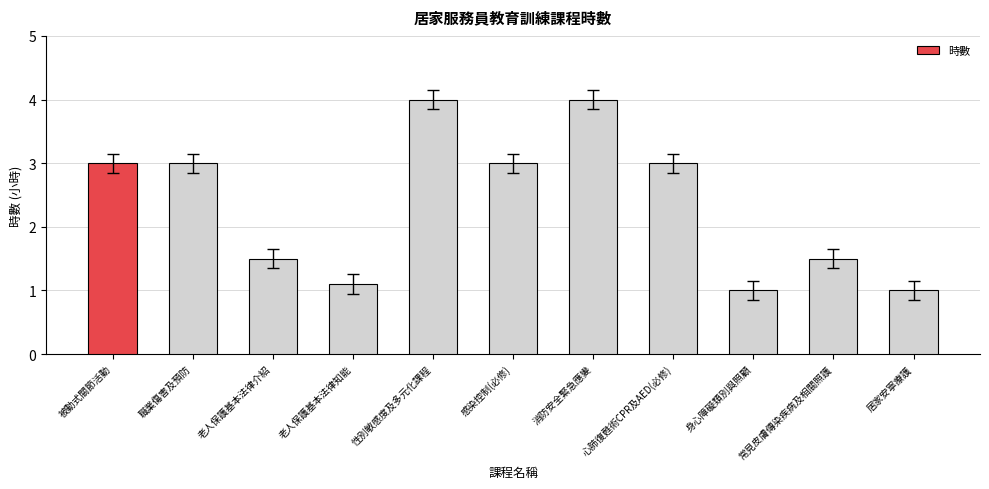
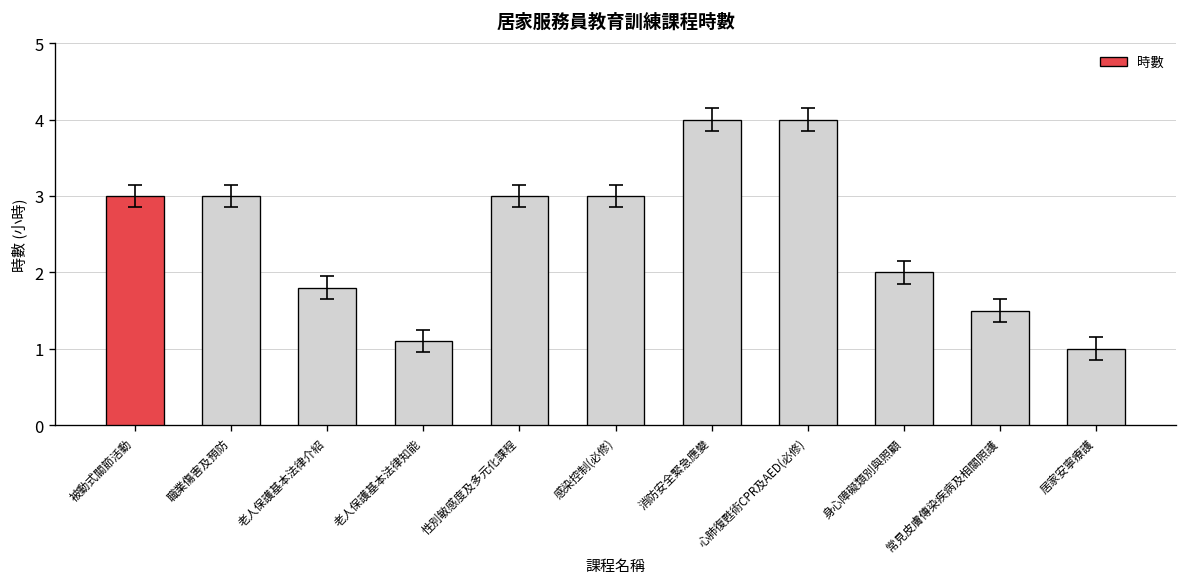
時數, 老人保護基本法律介紹: 1.5 -> 1.8
時數, 性別敏感度及多元化課程: 4 -> 3
時數, 心肺復甦術CPR及AED(必修): 3 -> 4
時數, 身心障礙類別與照顧: 1 -> 2
